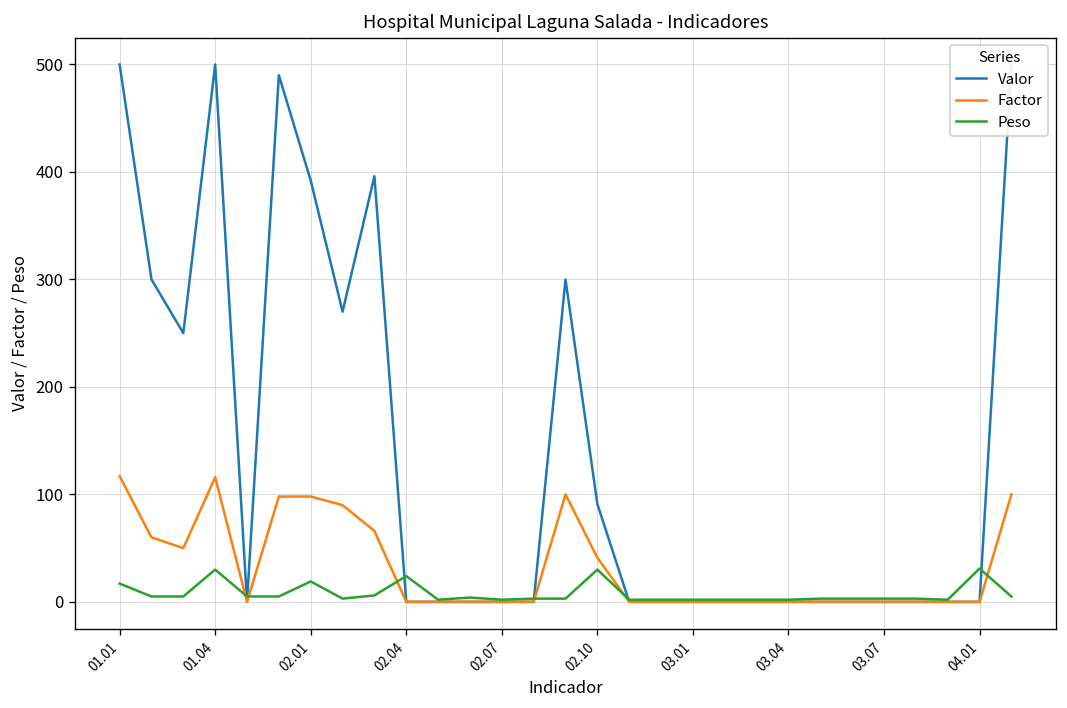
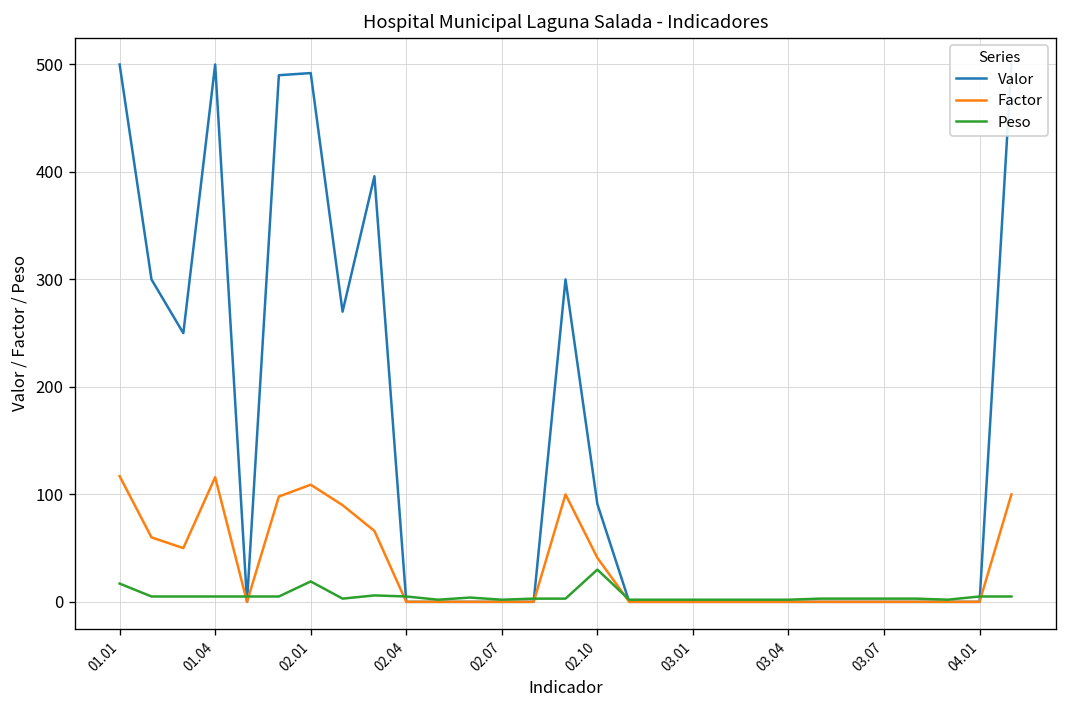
Peso, 01.04: 30 -> 10
Valor, 02.01: 390 -> 490
Factor, 02.01: 100 -> 110
Peso, 02.04: 20 -> 10
Peso, 04.01: 30 -> 10
